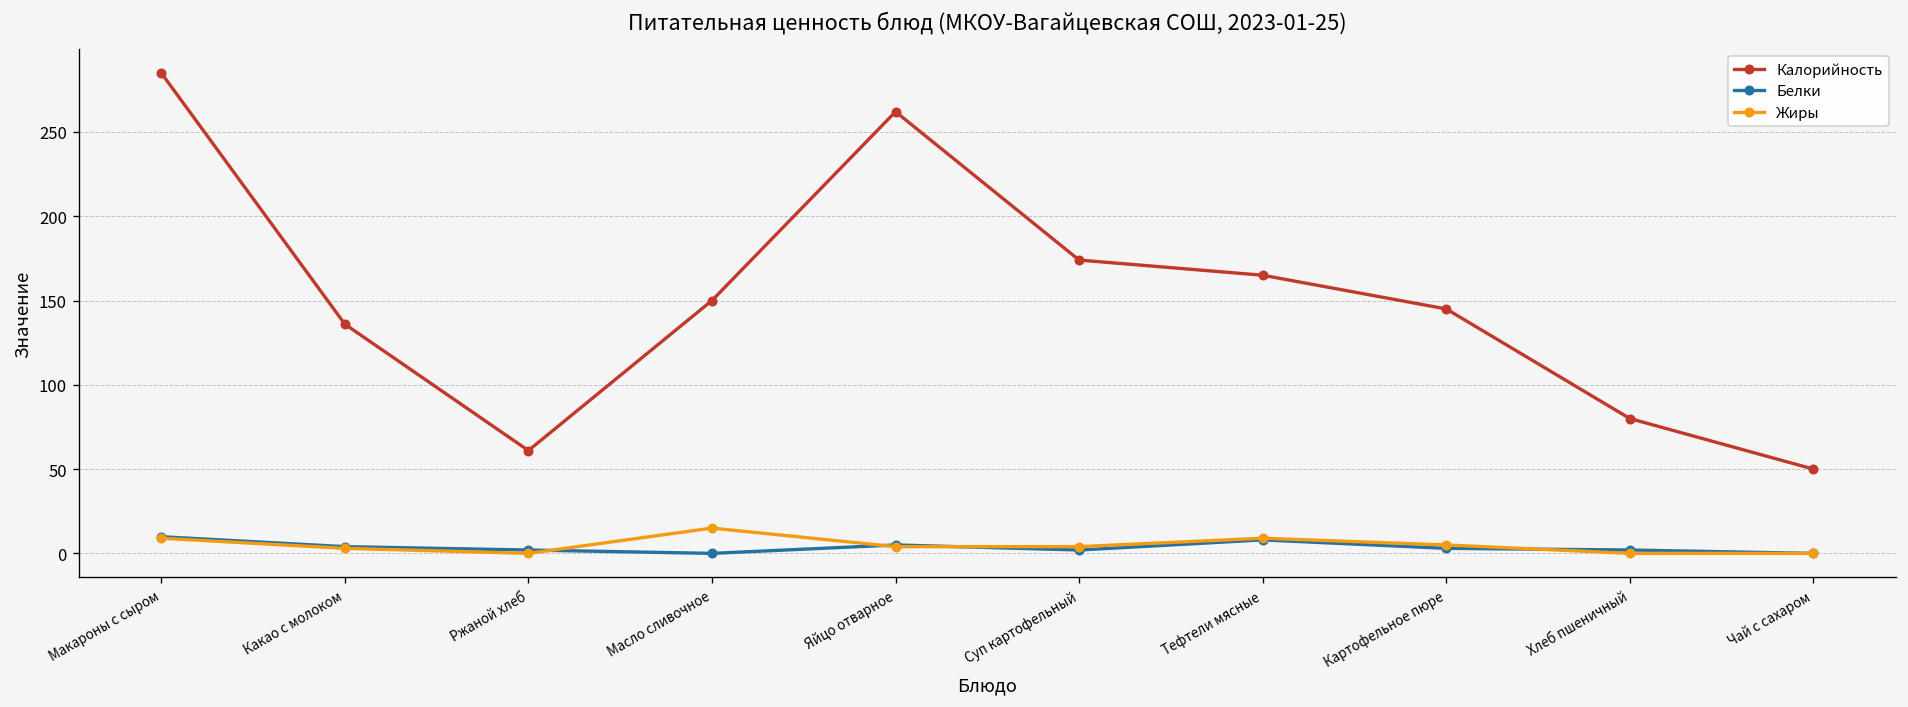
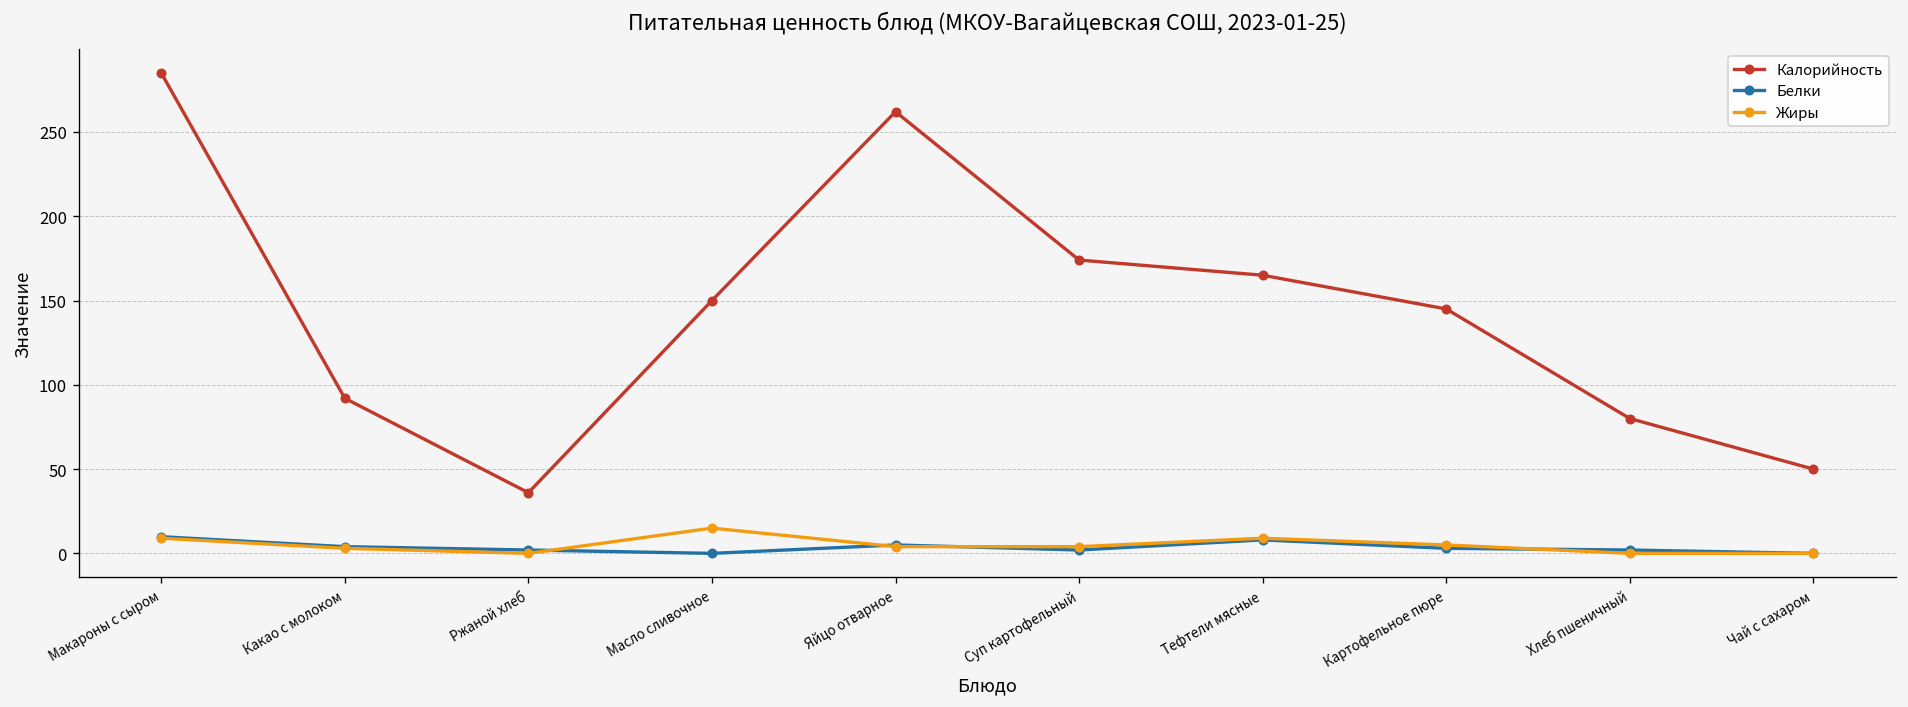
Калорийность, Какао с молоком: 136 -> 92
Калорийность, Ржаной хлеб: 61 -> 36
